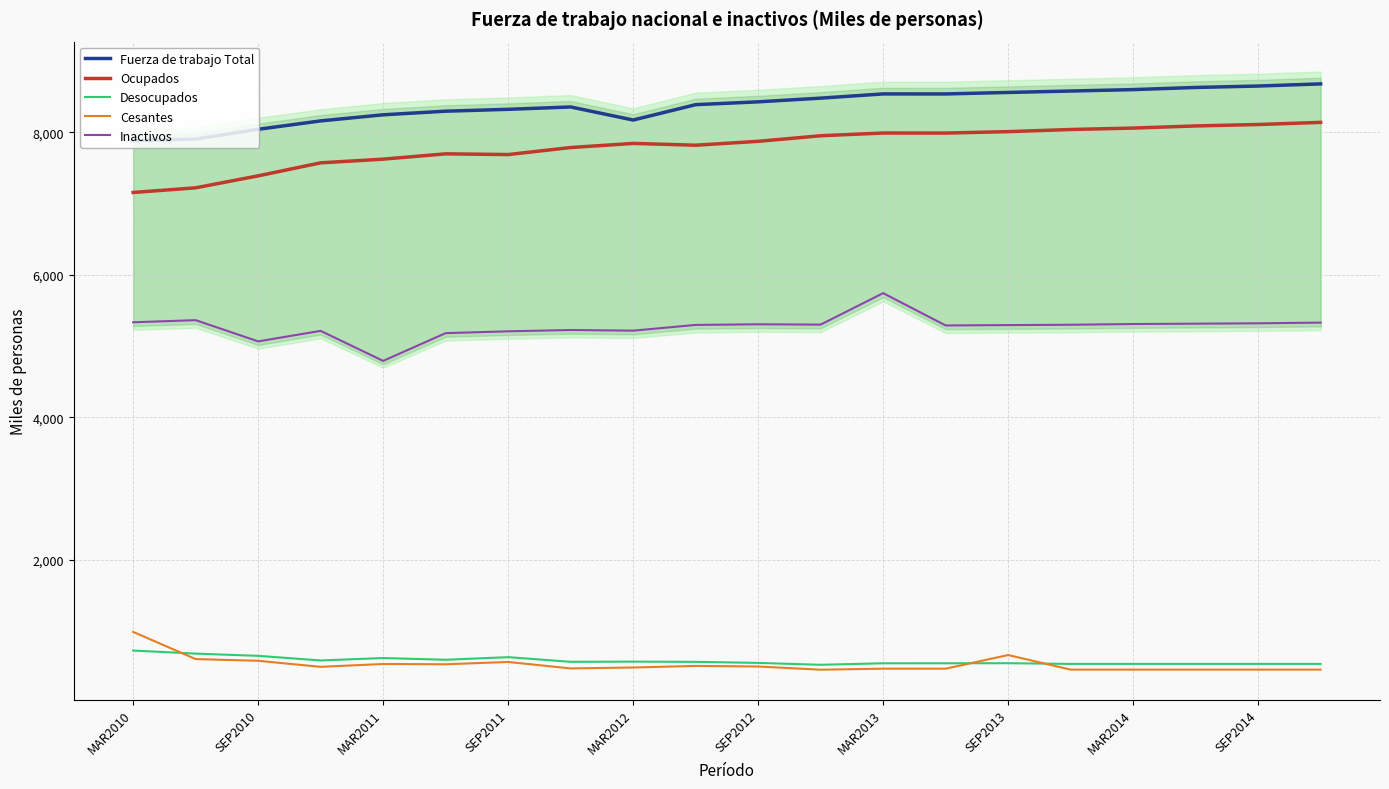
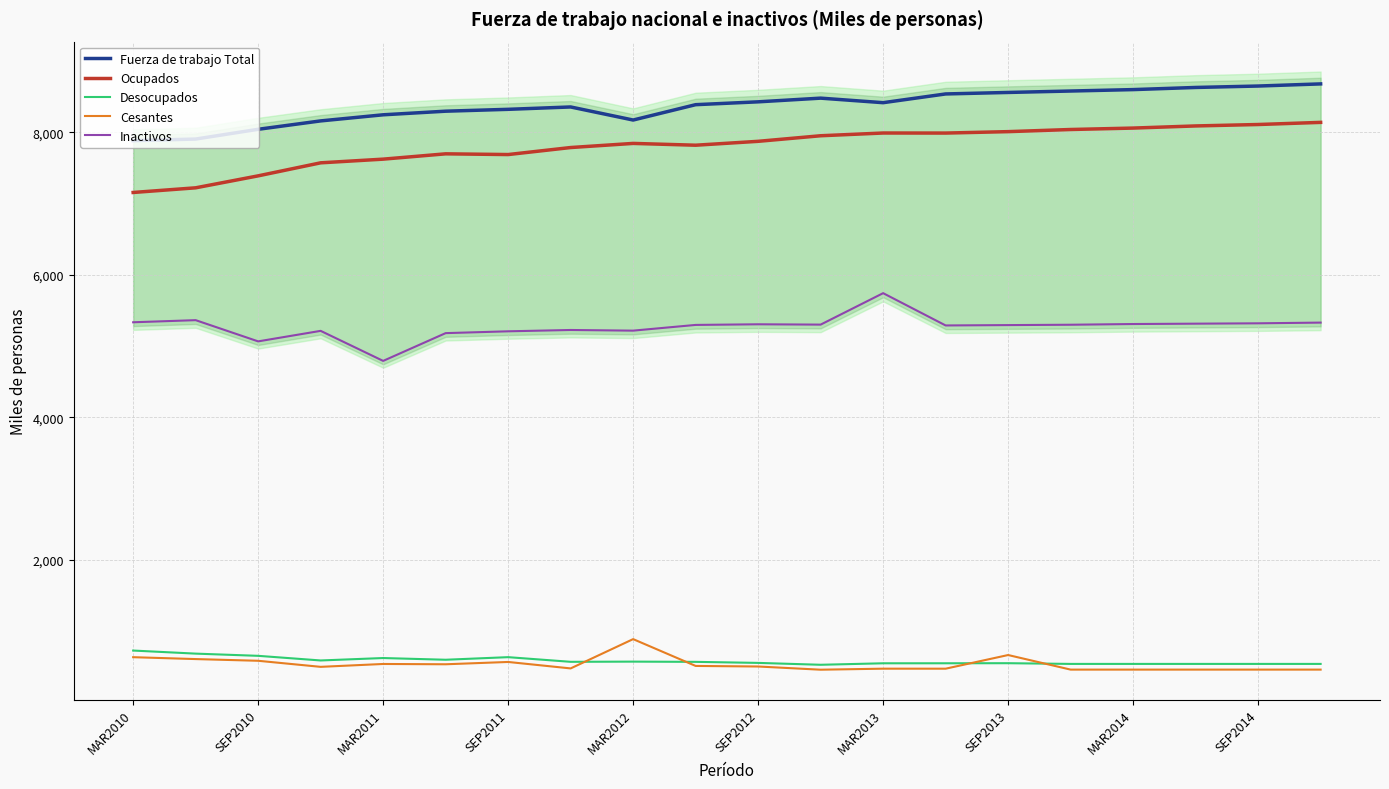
Cesantes, MAR2010: 1,000 -> 600
Cesantes, MAR2012: 500 -> 900
Fuerza de trabajo Total, MAR2013: 8,500 -> 8,400
